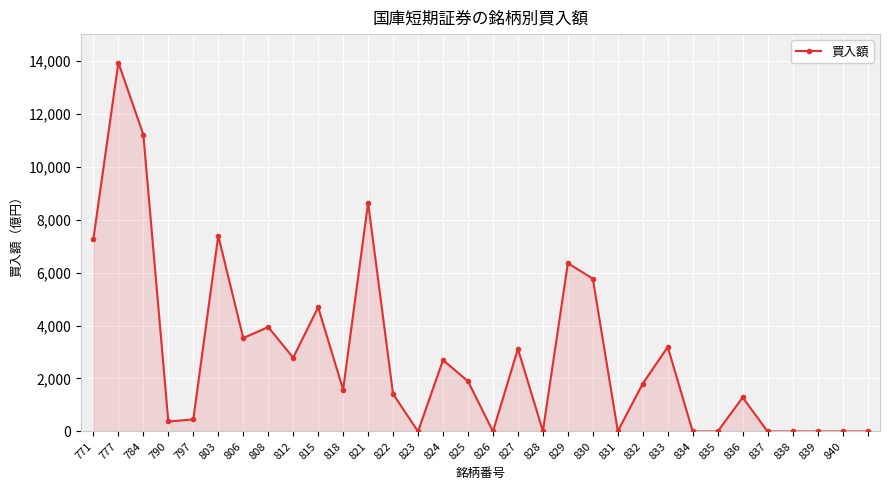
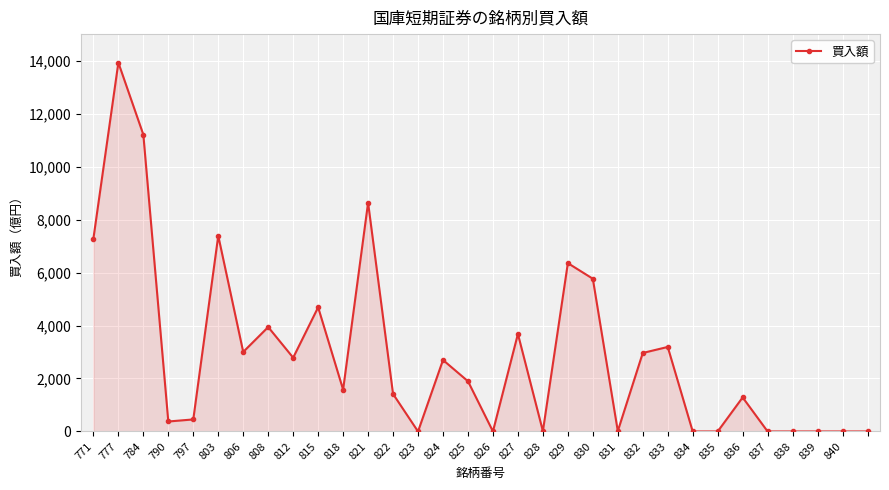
806: 3,500 -> 3,000
827: 3,100 -> 3,700
832: 1,800 -> 3,000
